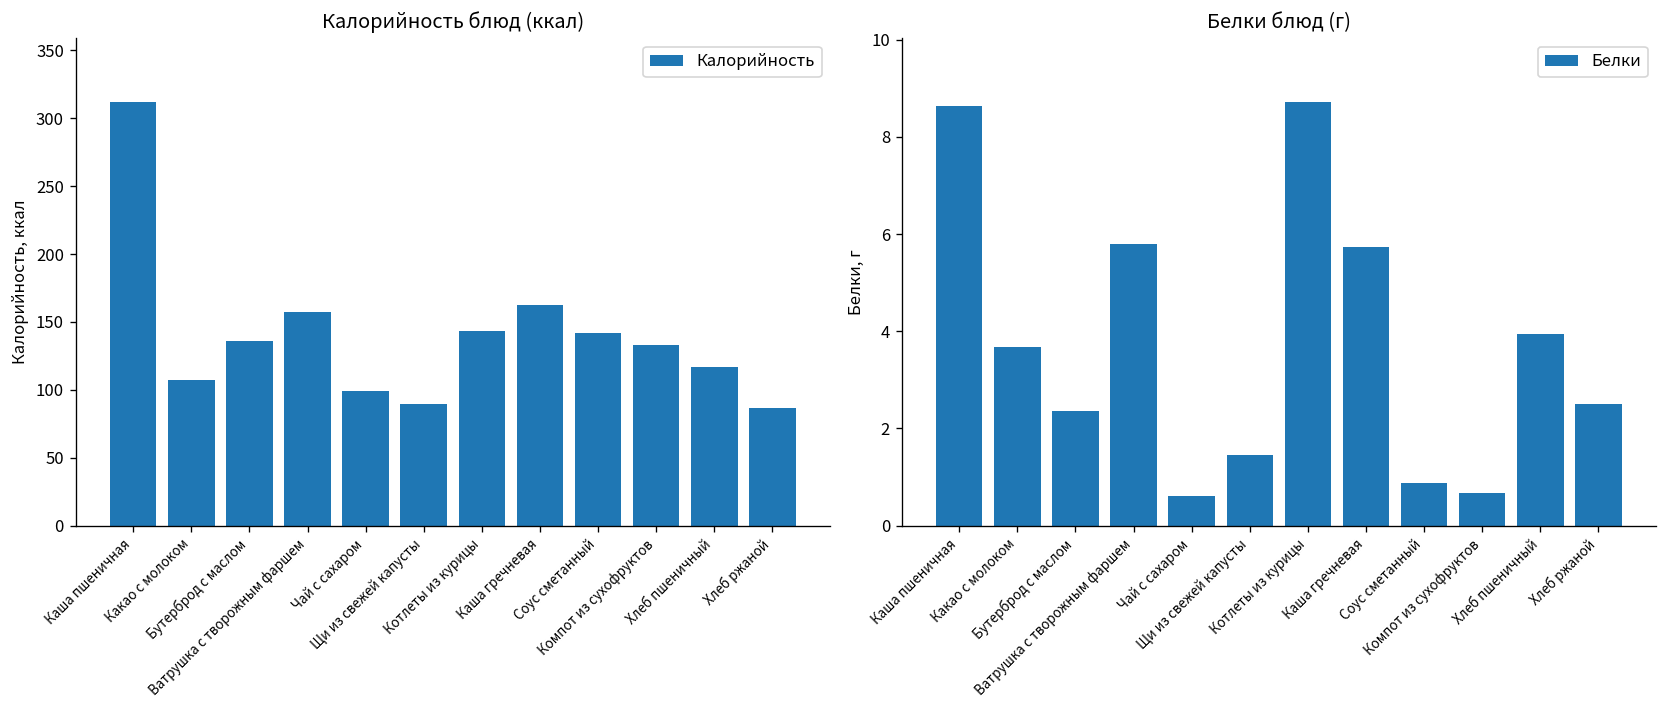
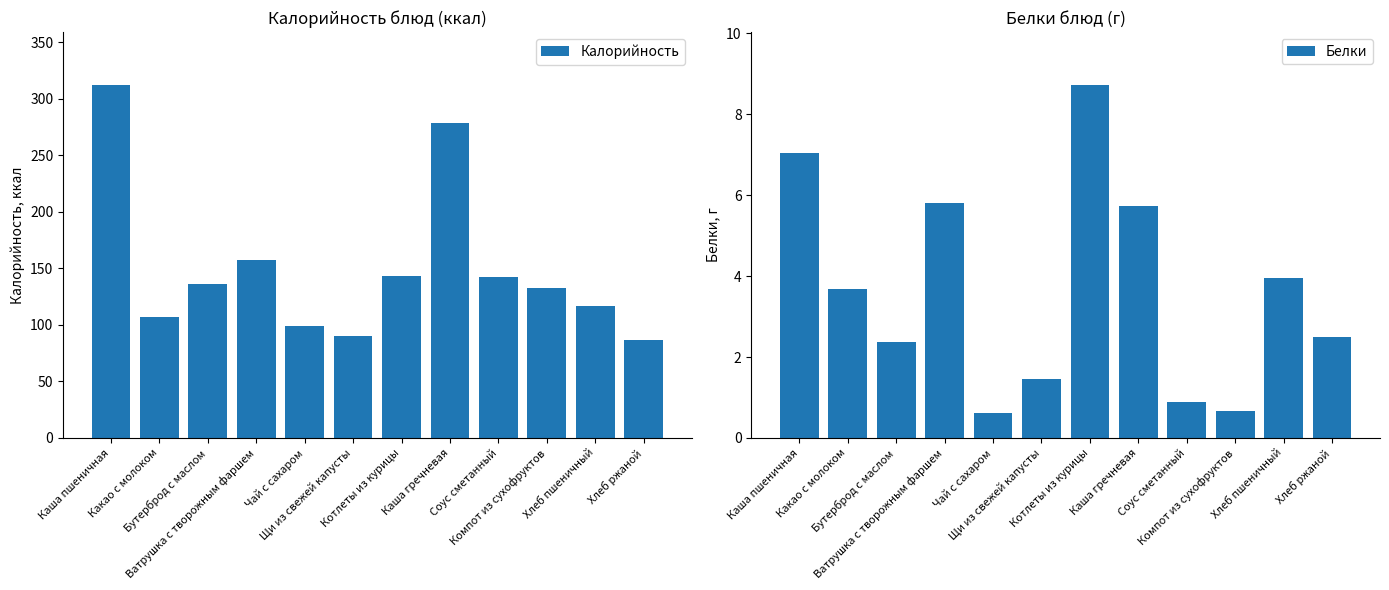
Калорийность блюд (ккал), Каша гречневая: 163 -> 278
Белки блюд (г), Каша пшеничная: 8.6 -> 7.1
